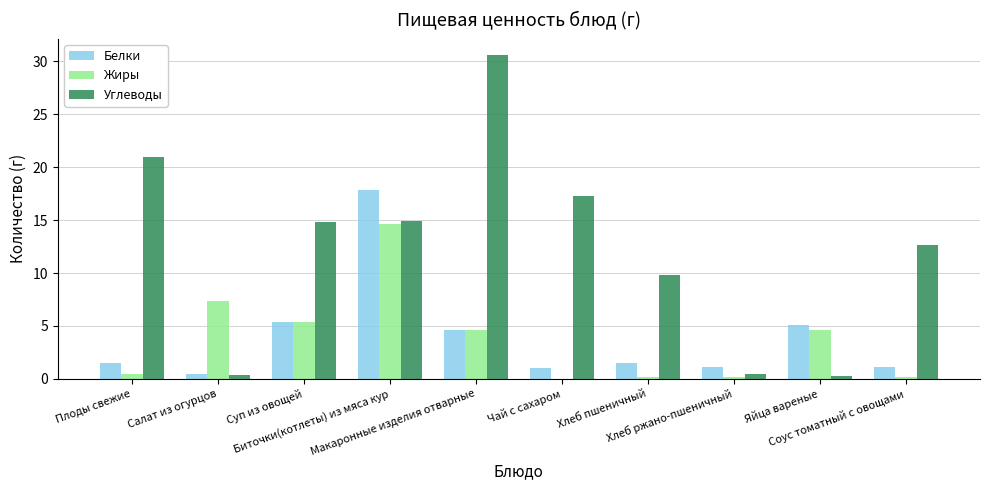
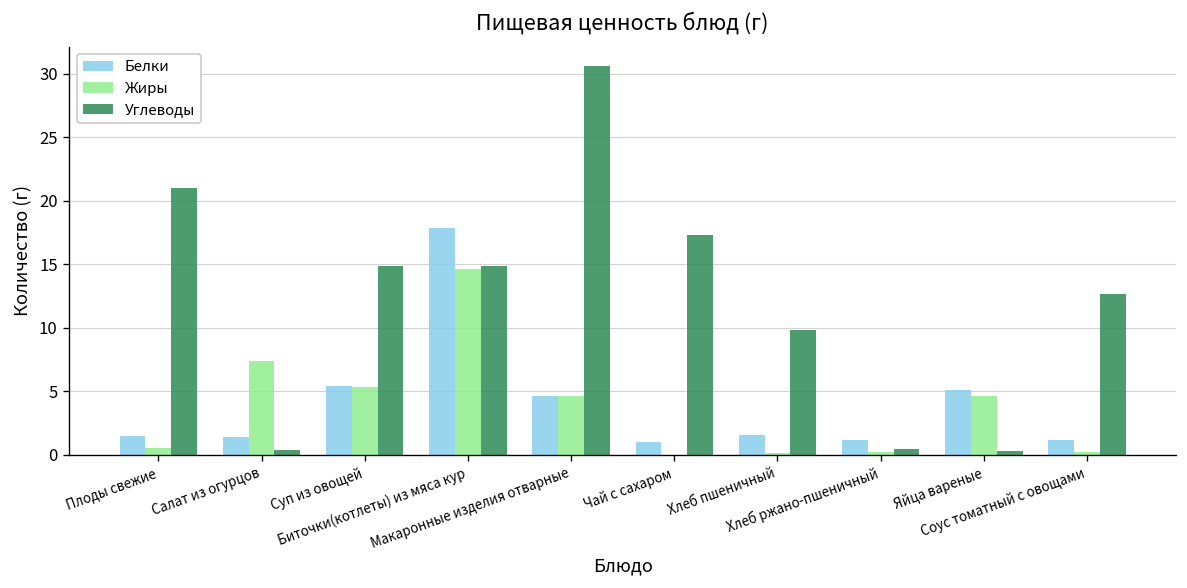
Белки, Салат из огурцов: 0.4 -> 1.4
